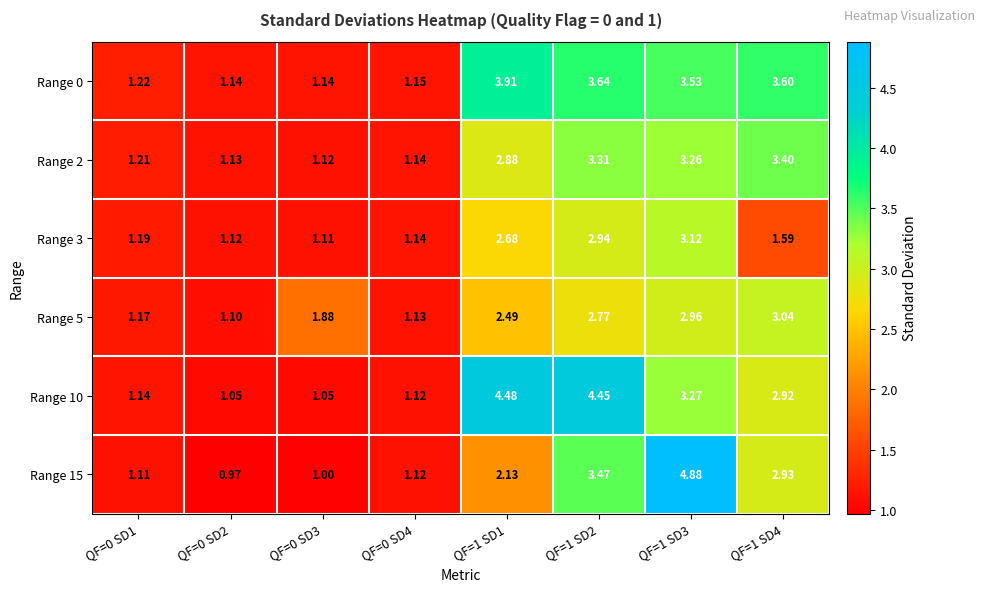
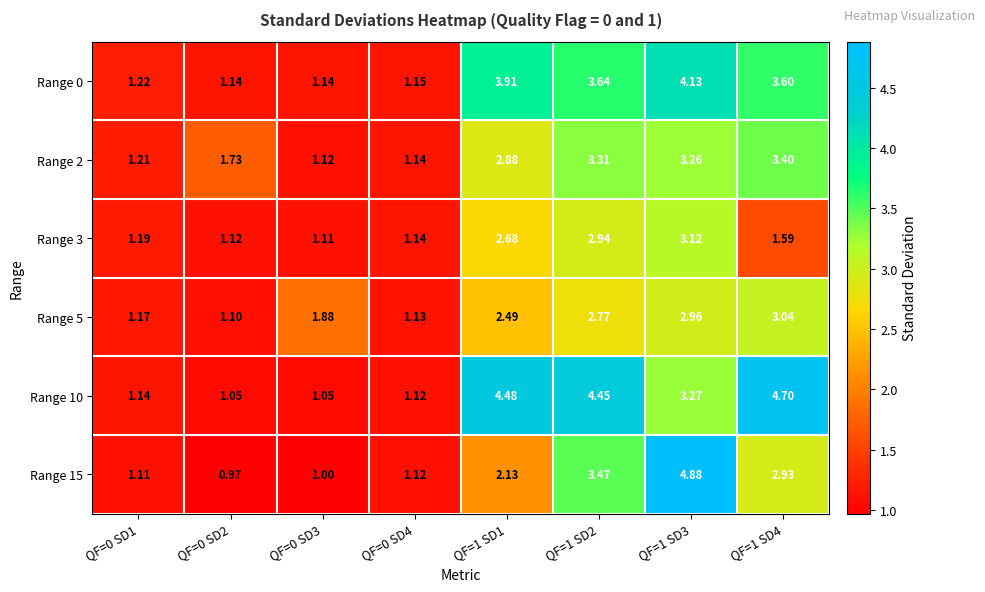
Range 0, QF=1 SD3: 3.53 -> 4.13
Range 2, QF=0 SD2: 1.13 -> 1.73
Range 10, QF=1 SD4: 2.92 -> 4.70
